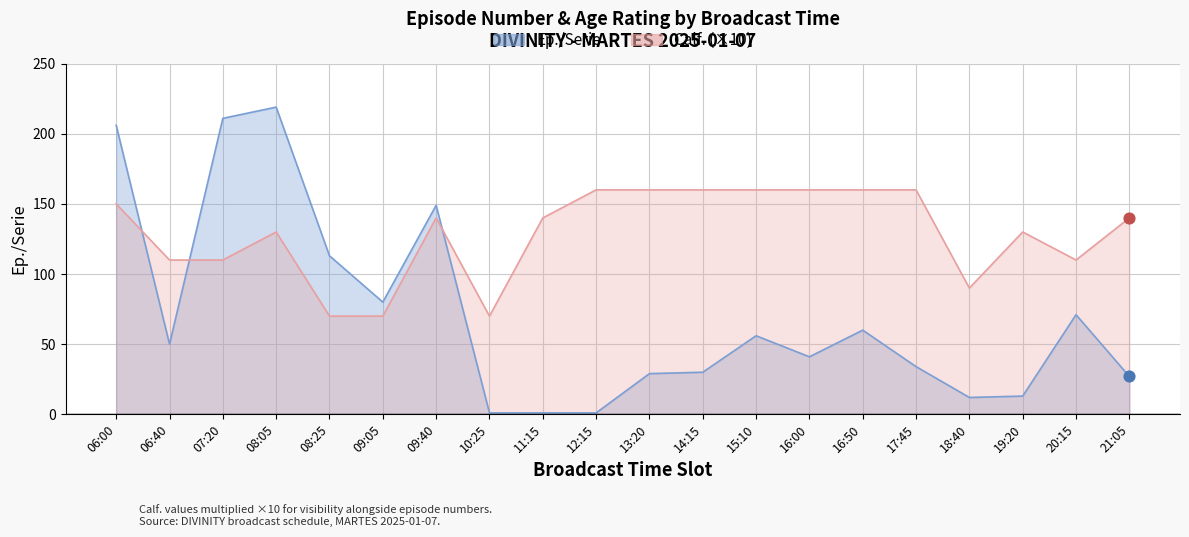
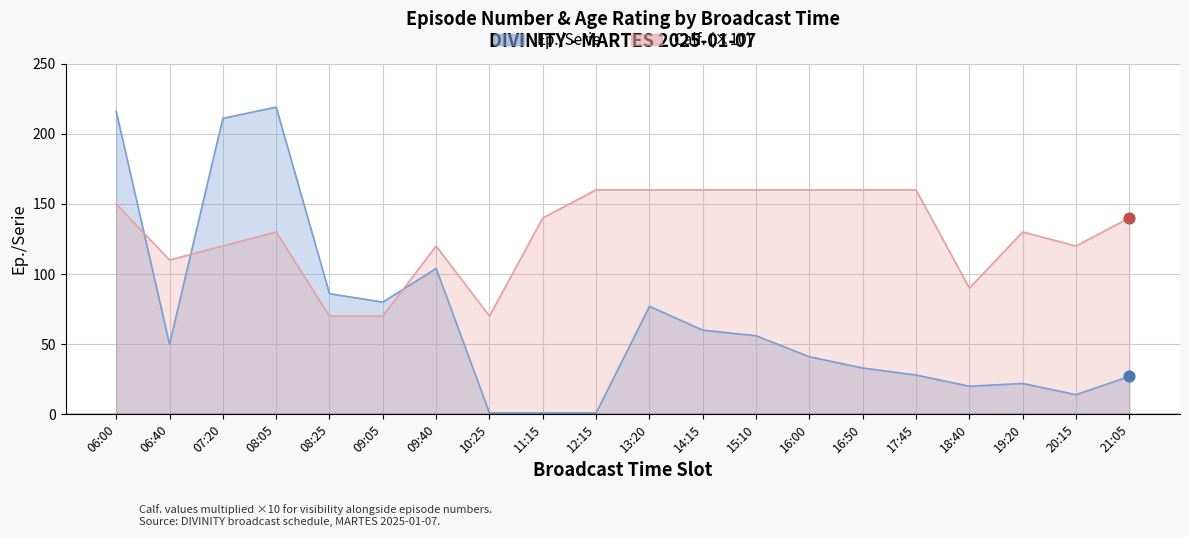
Ep./Serie, 06:00: 206 -> 216
Calf. (×10), 07:20: 110 -> 120
Ep./Serie, 08:25: 113 -> 86
Ep./Serie, 09:40: 149 -> 104
Calf. (×10), 09:40: 140 -> 120
Ep./Serie, 13:20: 29 -> 77
Ep./Serie, 14:15: 30 -> 60
Ep./Serie, 16:50: 60 -> 33
Ep./Serie, 17:45: 34 -> 28
Ep./Serie, 18:40: 12 -> 20
Ep./Serie, 19:20: 13 -> 22
Ep./Serie, 20:15: 71 -> 14
Calf. (×10), 20:15: 110 -> 120
